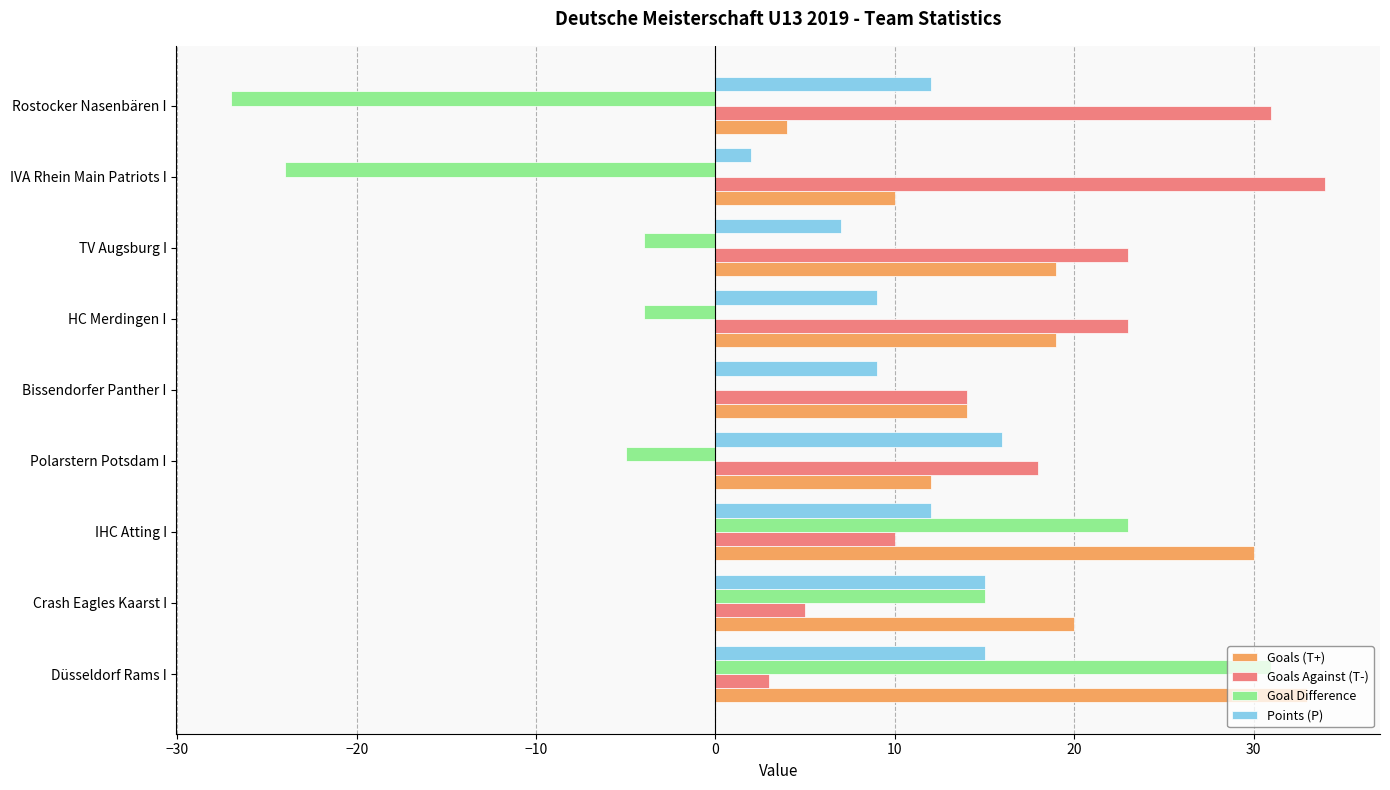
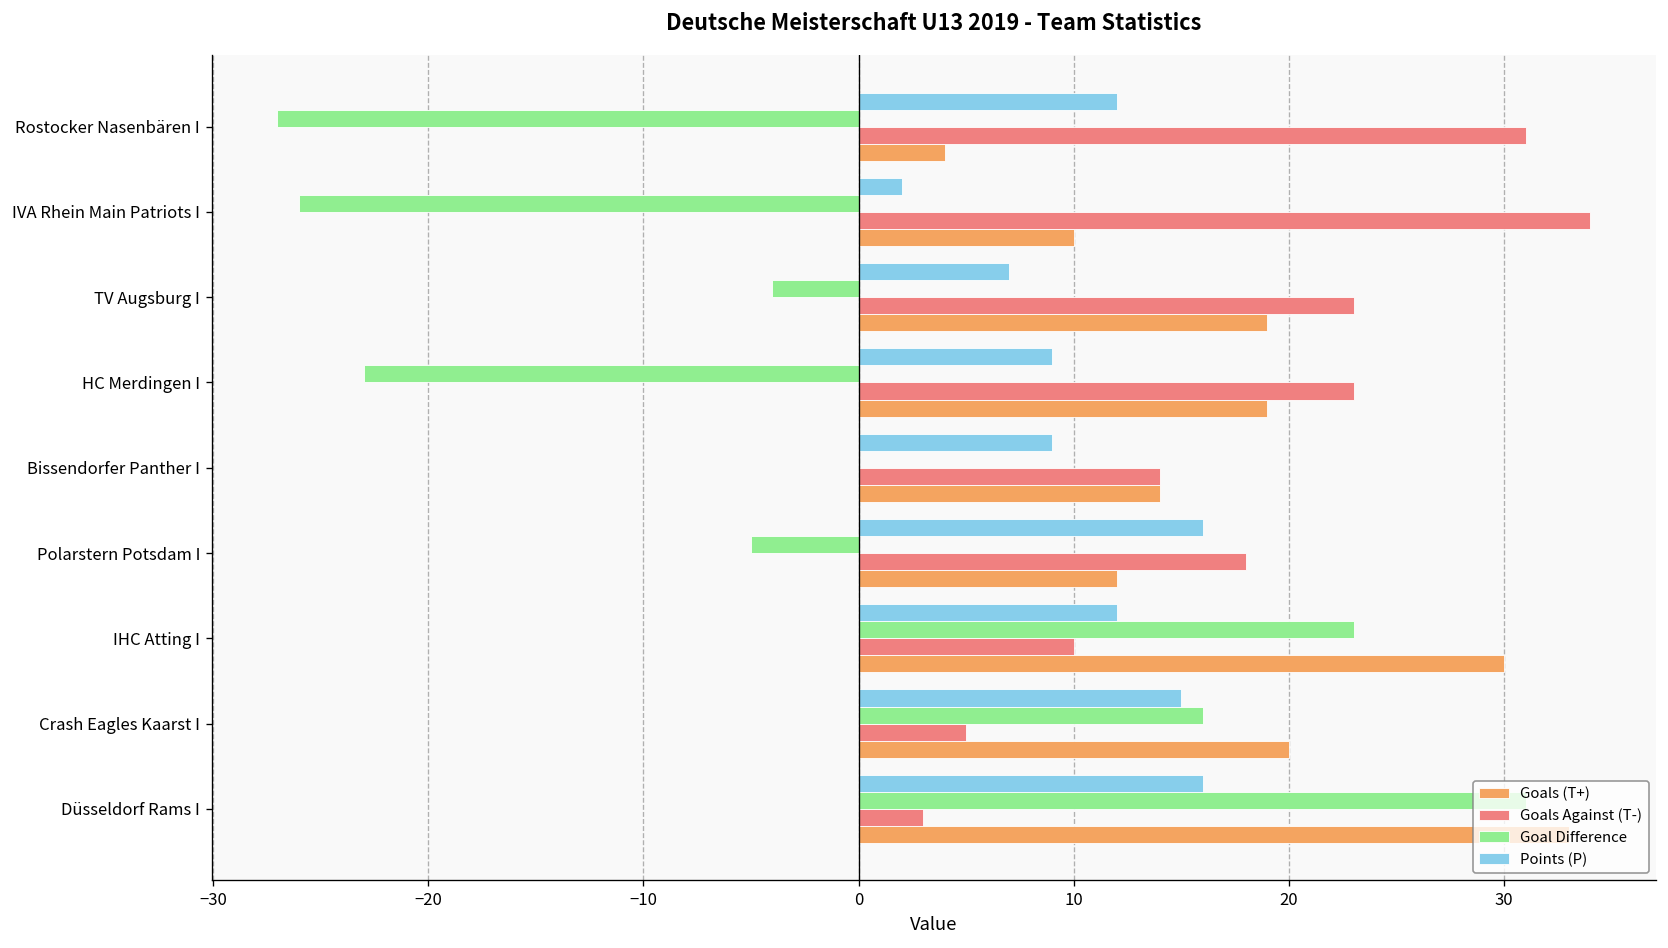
Goal Difference, IVA Rhein Main Patriots I: -24 -> -26
Goal Difference, HC Merdingen I: -4 -> -23
Goal Difference, Crash Eagles Kaarst I: 15 -> 16
Points (P), Düsseldorf Rams I: 15 -> 16
